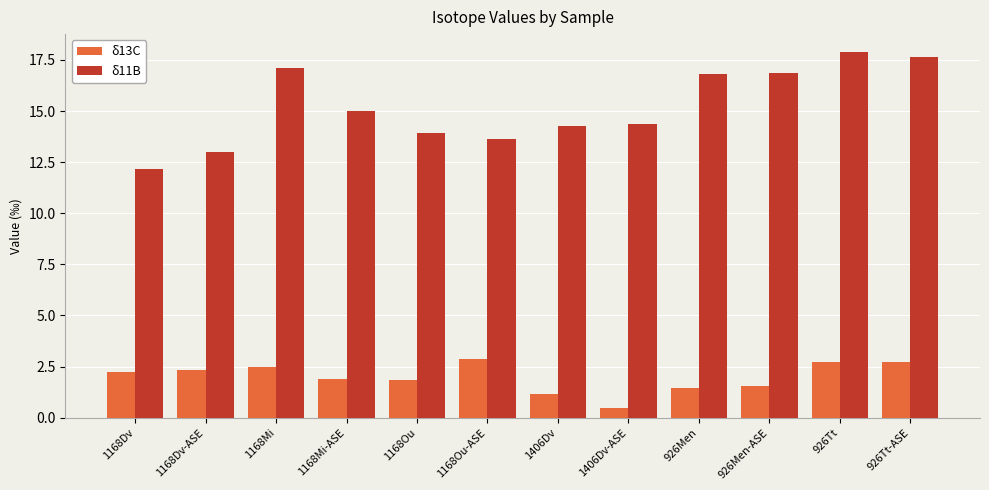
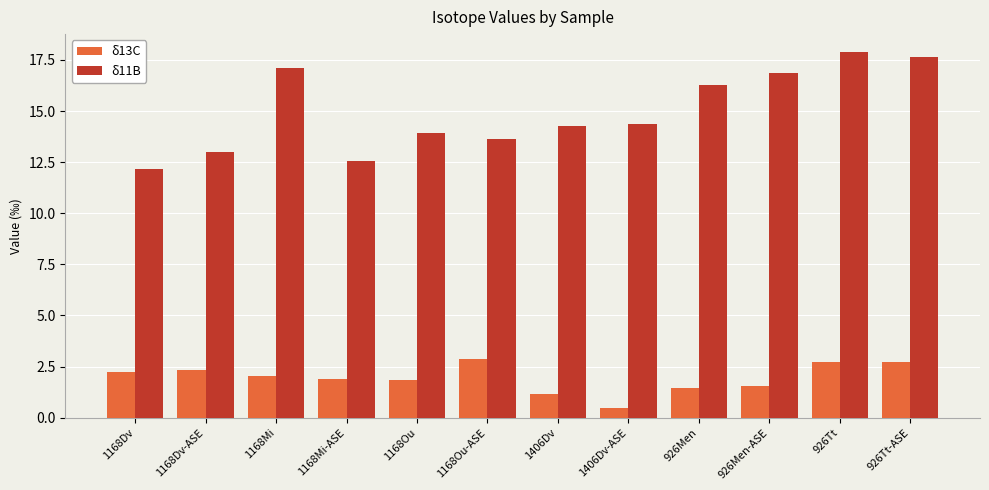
δ13C, 1168Mi: 2.5 -> 2.0
δ11B, 1168Mi-ASE: 15.0 -> 12.6
δ11B, 926Men: 16.8 -> 16.3
